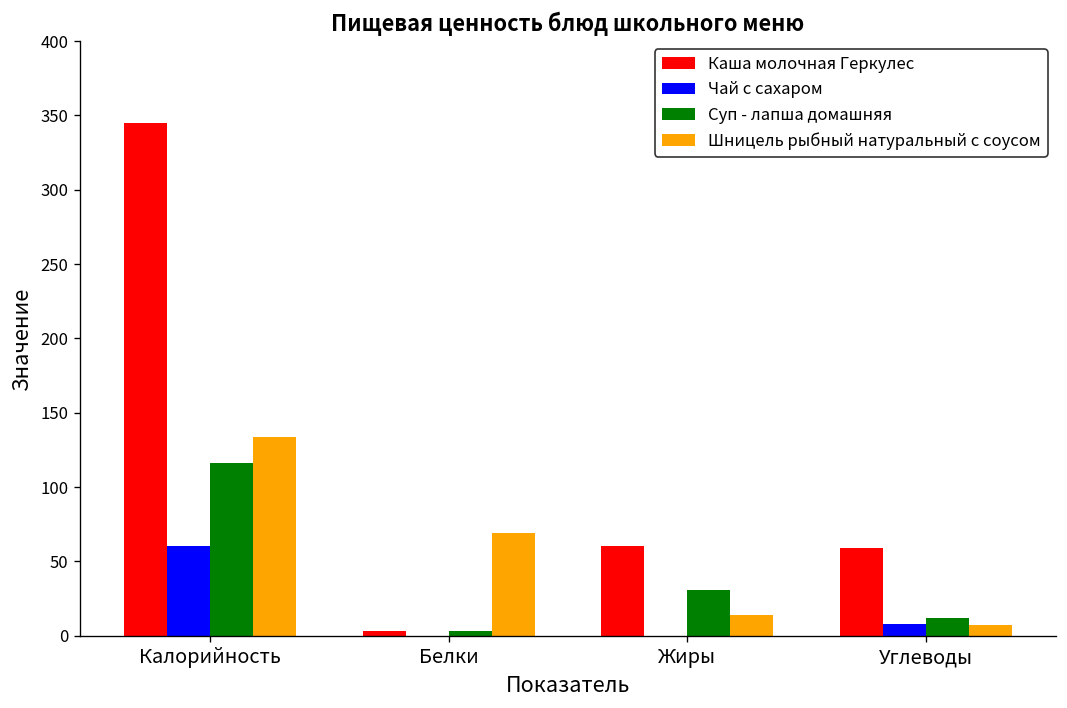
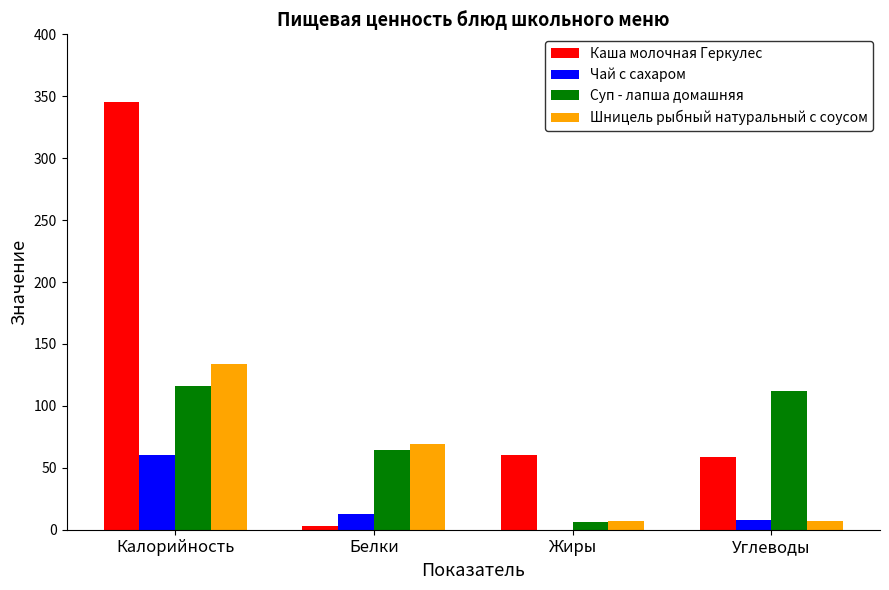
Чай с сахаром, Белки: 0 -> 13
Суп - лапша домашняя, Белки: 3 -> 64
Суп - лапша домашняя, Жиры: 31 -> 6
Шницель рыбный натуральный с соусом, Жиры: 14 -> 7
Суп - лапша домашняя, Углеводы: 12 -> 112
